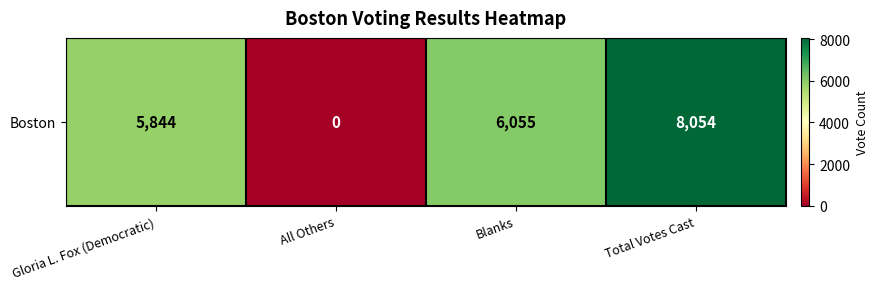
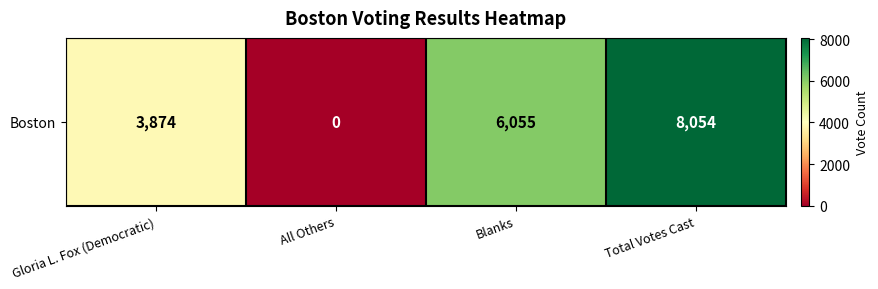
Boston, Gloria L. Fox (Democratic): 5,844 -> 3,874
